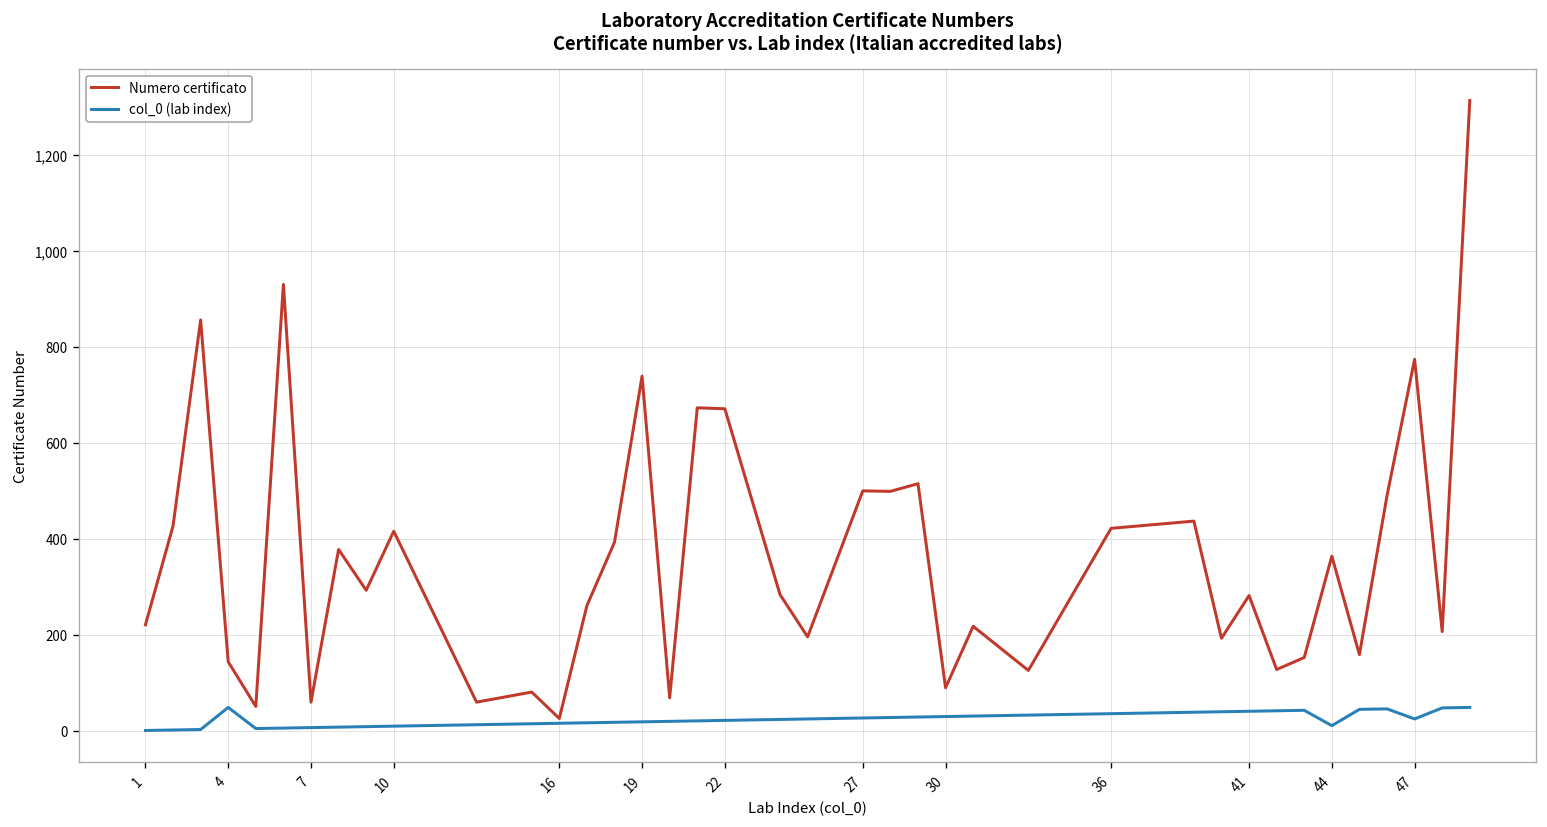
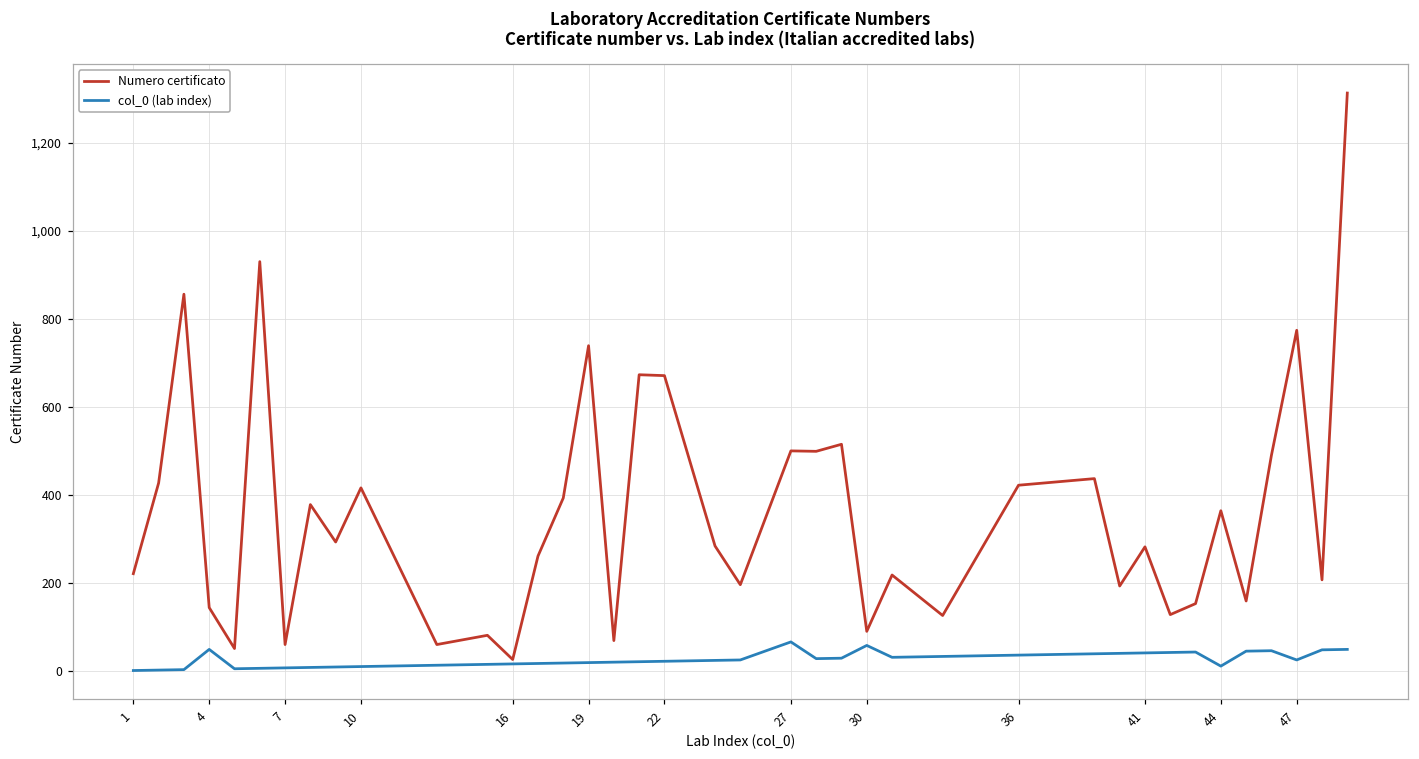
col_0 (lab index), 27: 30 -> 70
col_0 (lab index), 30: 30 -> 60
